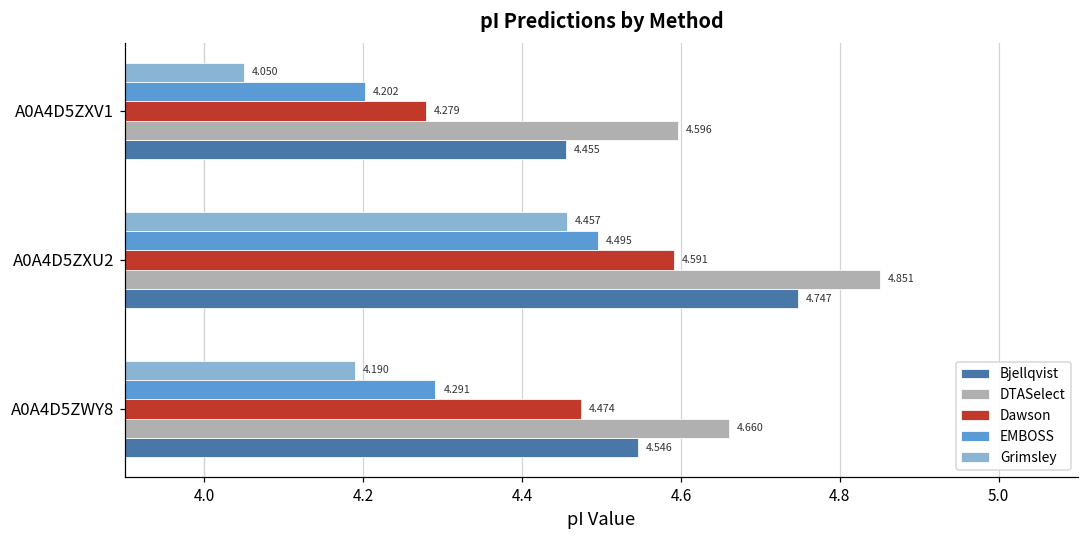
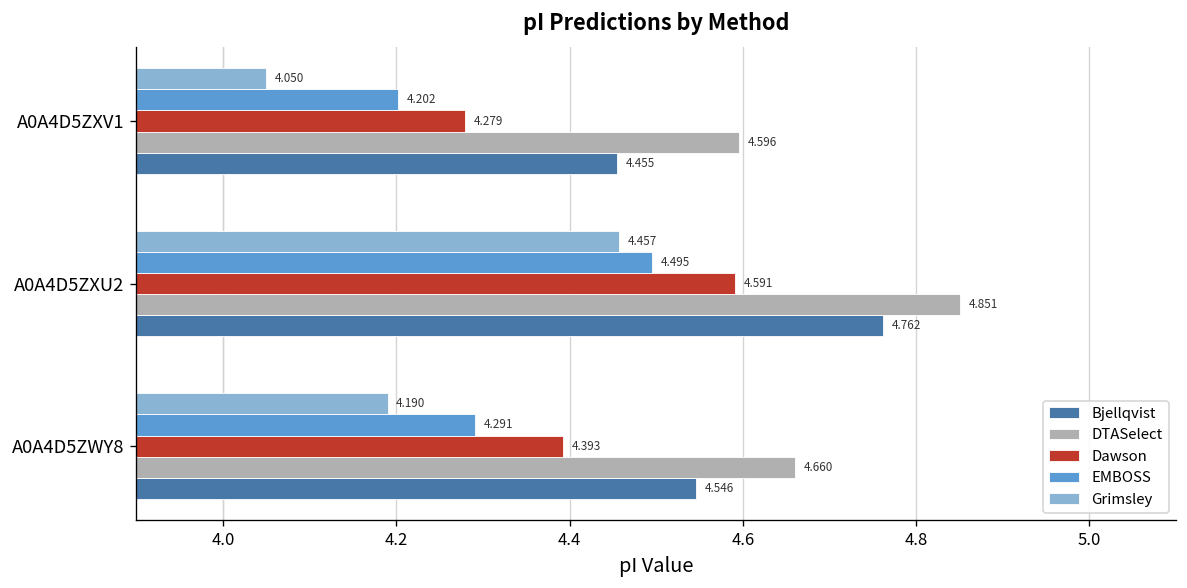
Bjellqvist, A0A4D5ZXU2: 4.747 -> 4.762
Dawson, A0A4D5ZWY8: 4.474 -> 4.393
